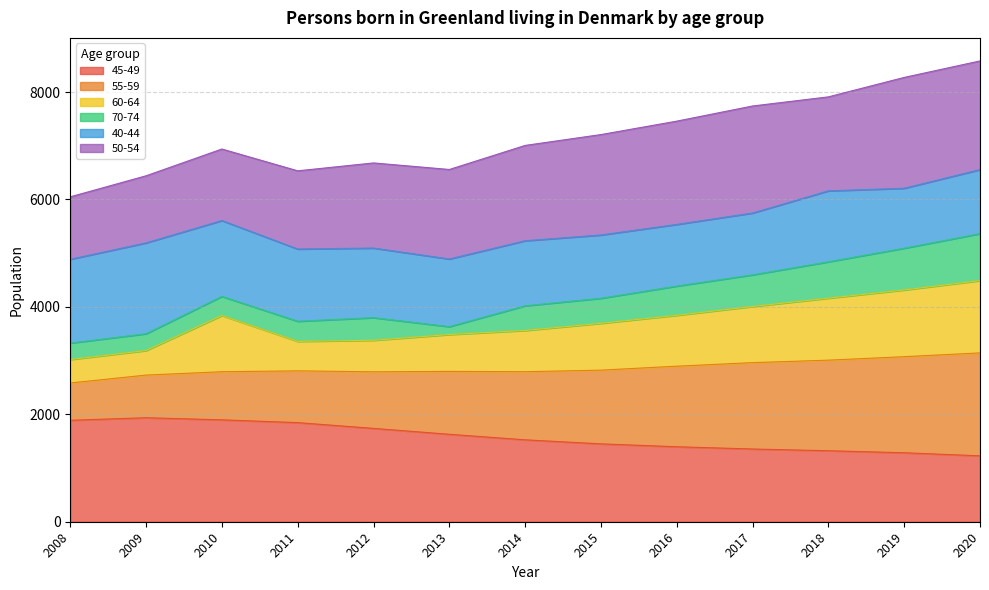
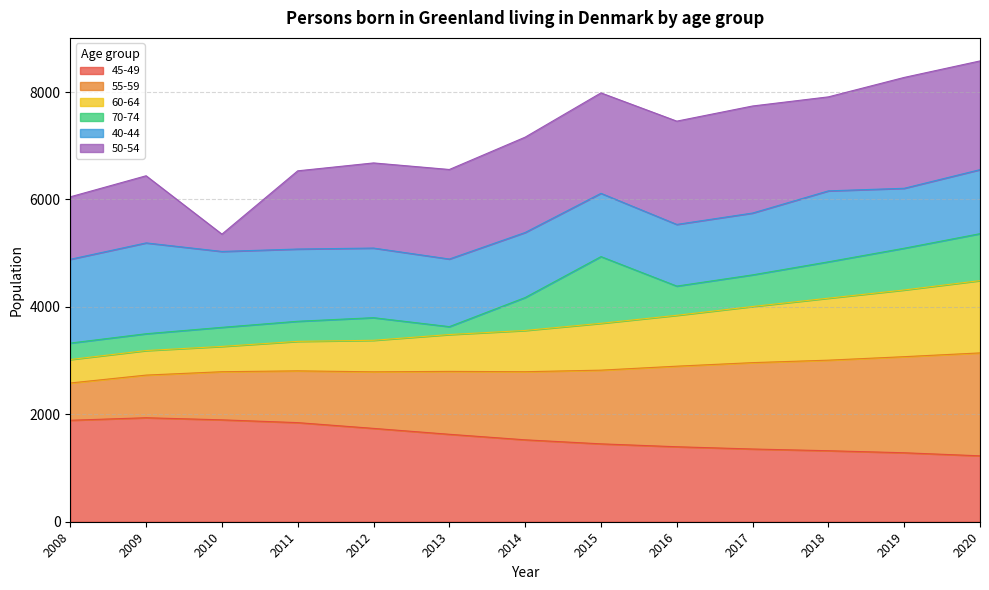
60-64, 2010: 1000 -> 500
50-54, 2010: 1300 -> 300
70-74, 2014: 500 -> 600
70-74, 2015: 500 -> 1200
